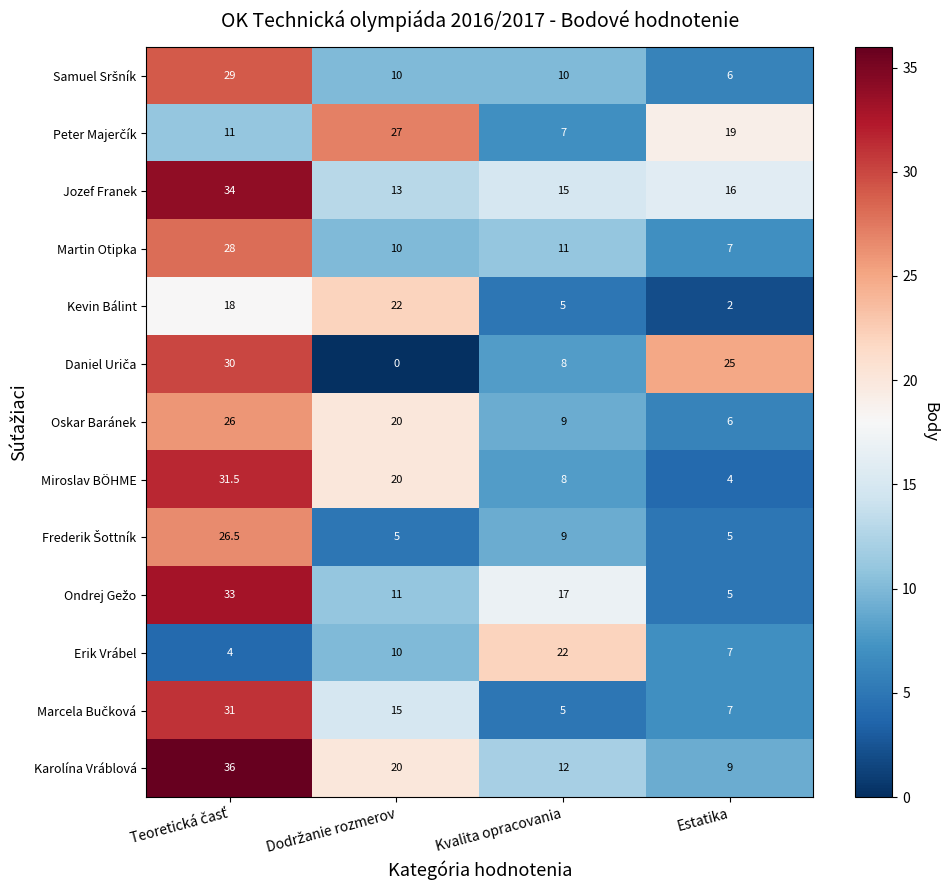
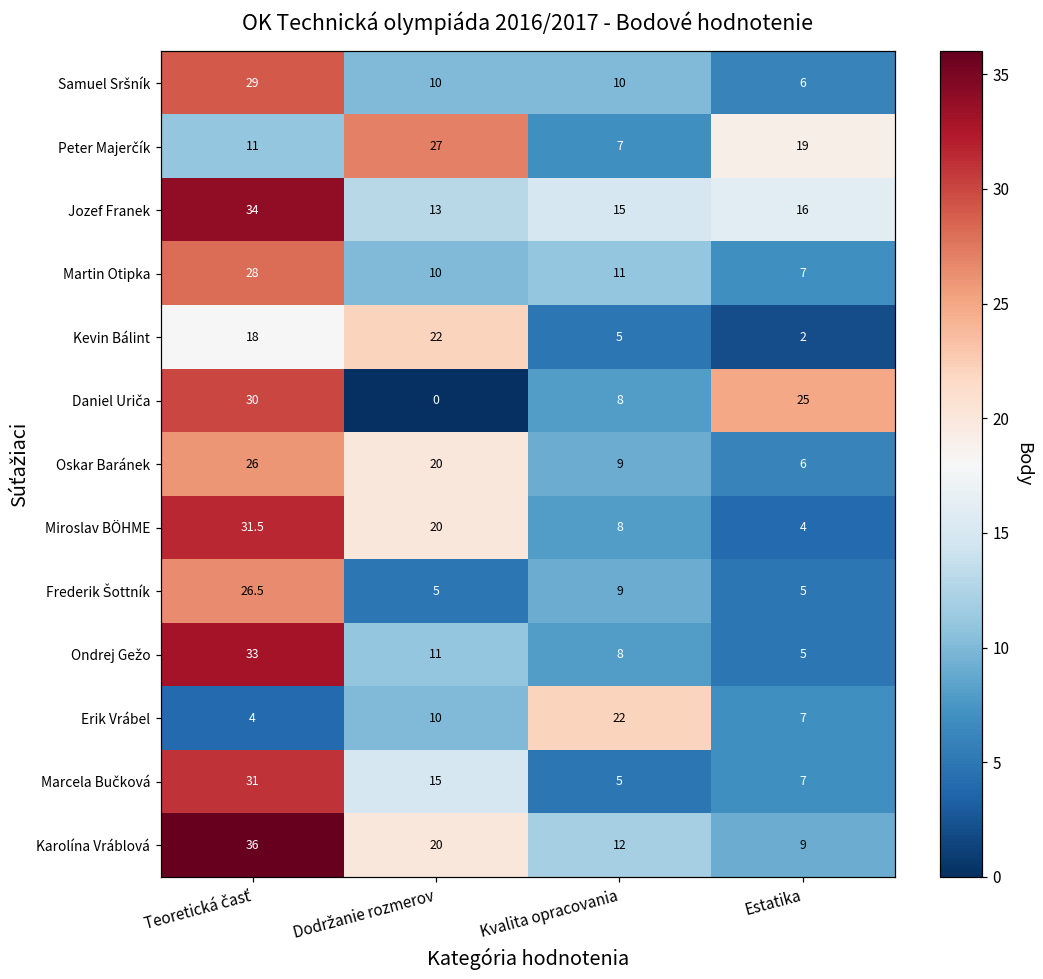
Ondrej Gežo, Kvalita opracovania: 17 -> 8
